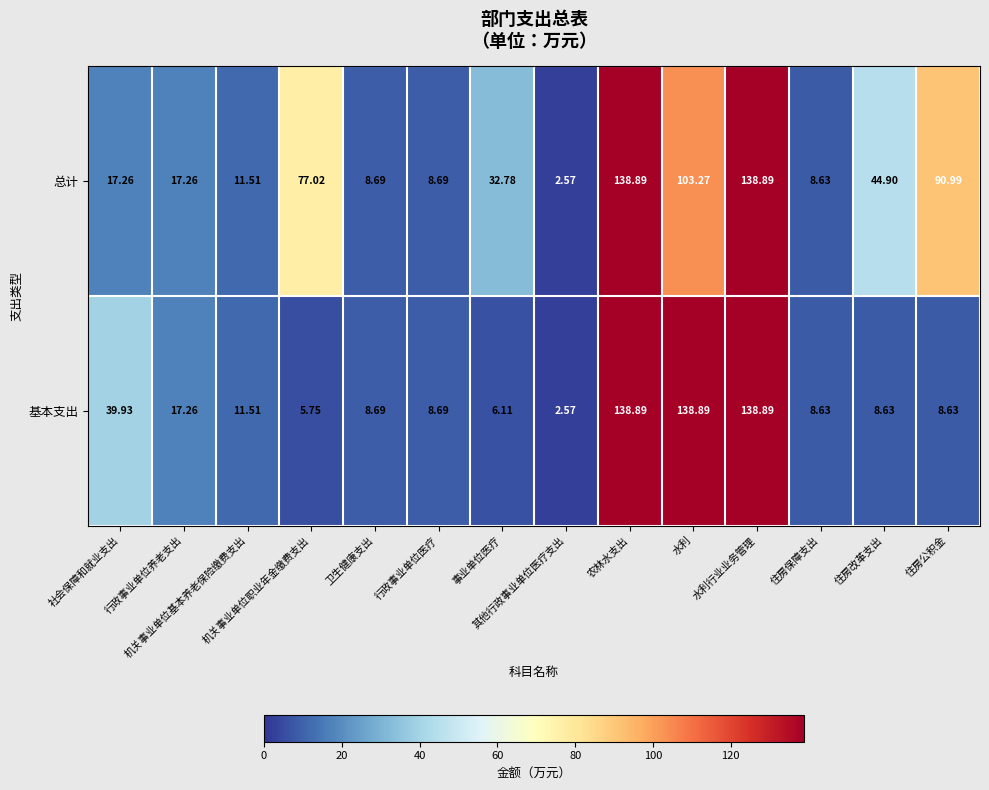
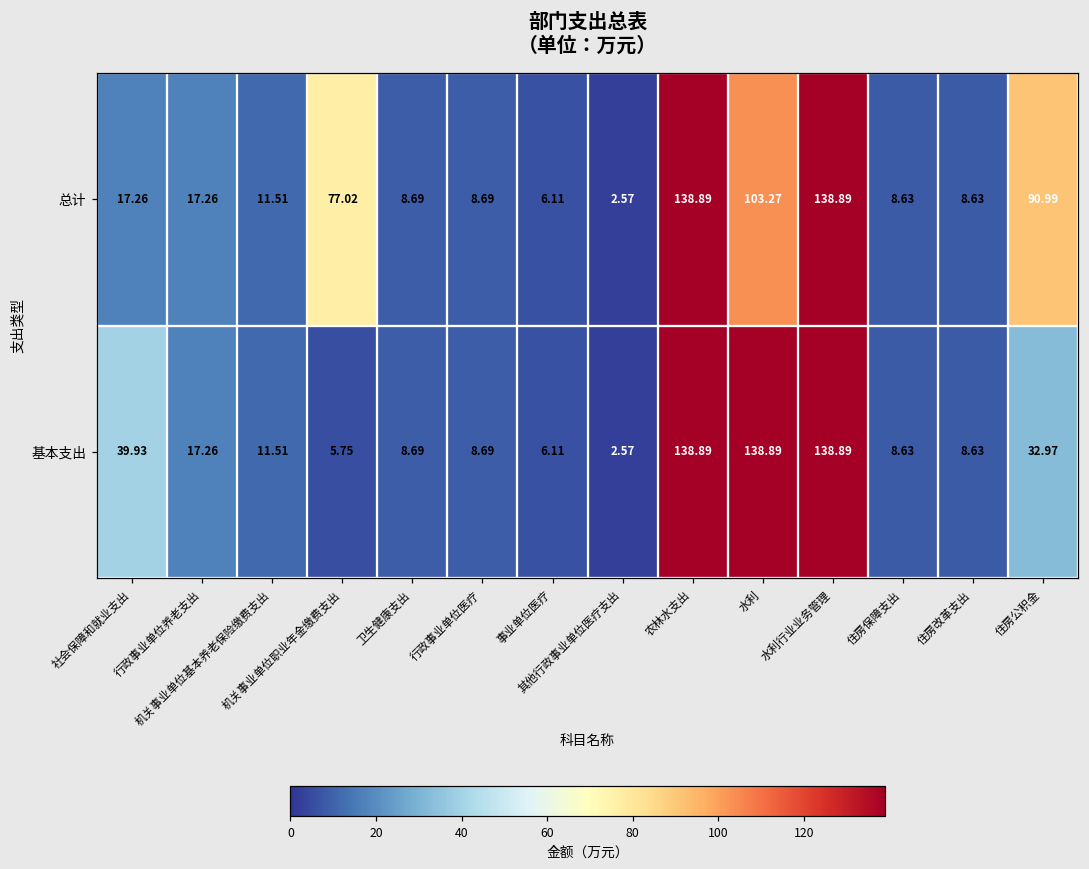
总计, 事业单位医疗: 32.78 -> 6.11
总计, 住房改革支出: 44.90 -> 8.63
基本支出, 住房公积金: 8.63 -> 32.97
